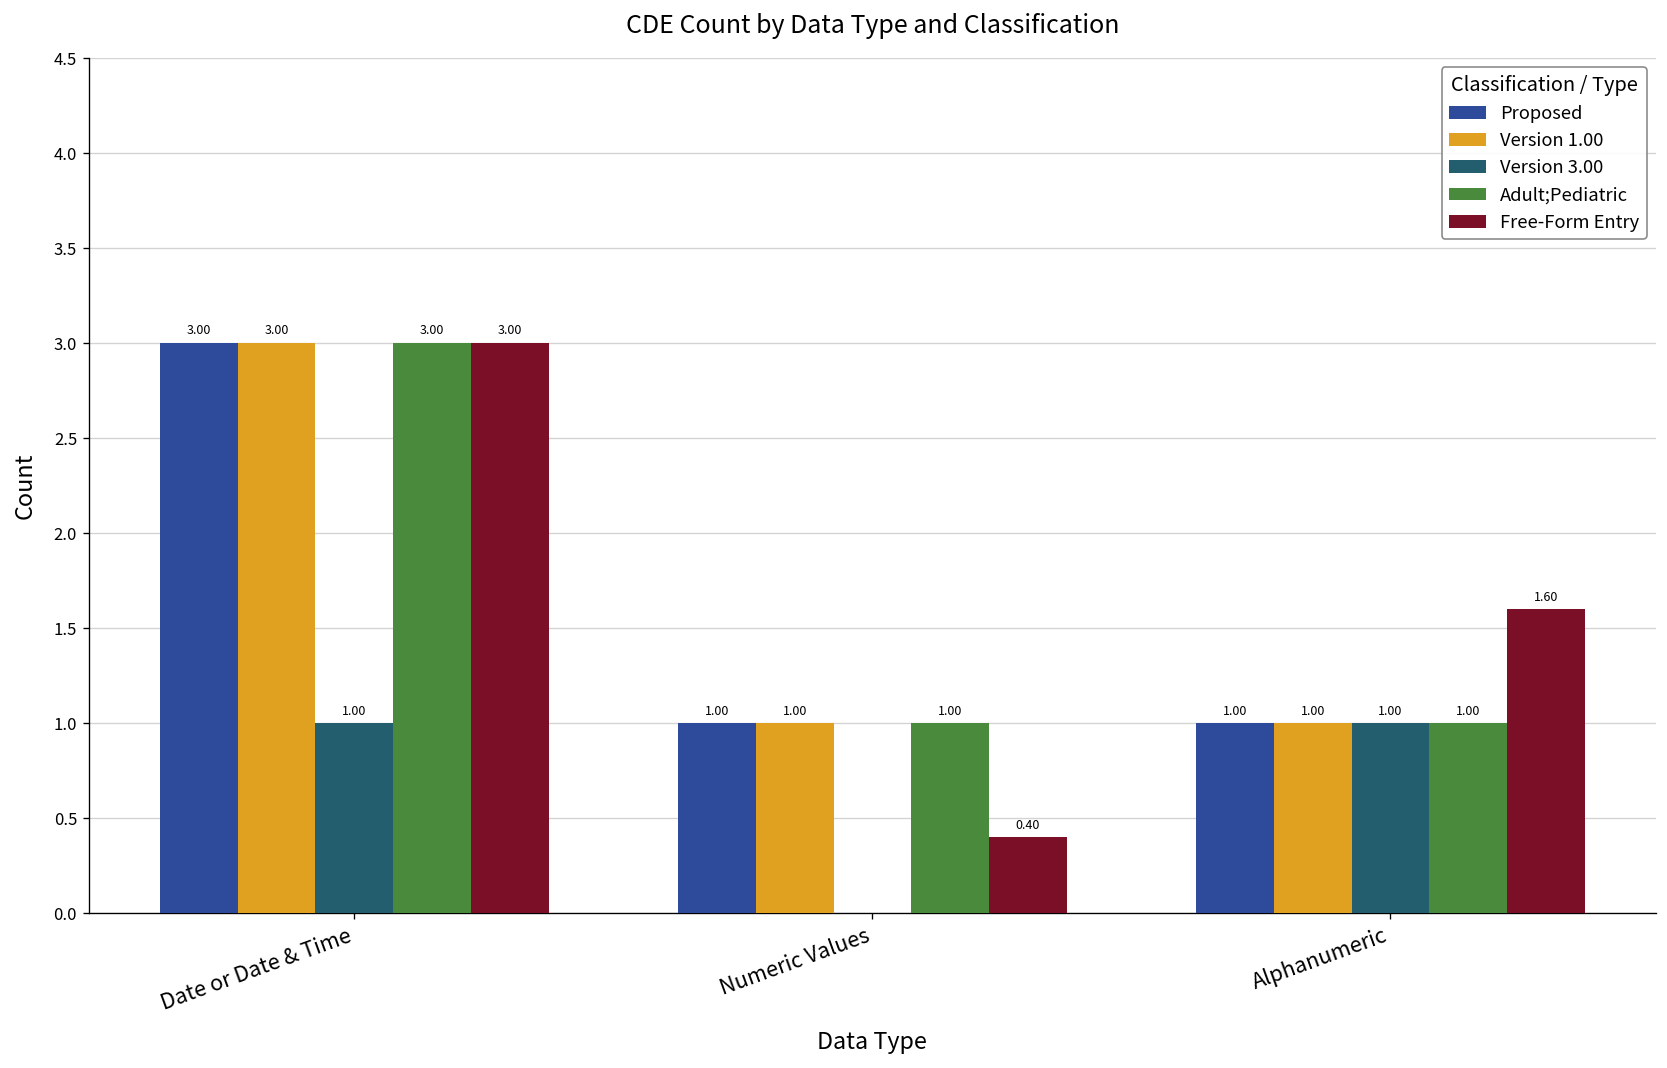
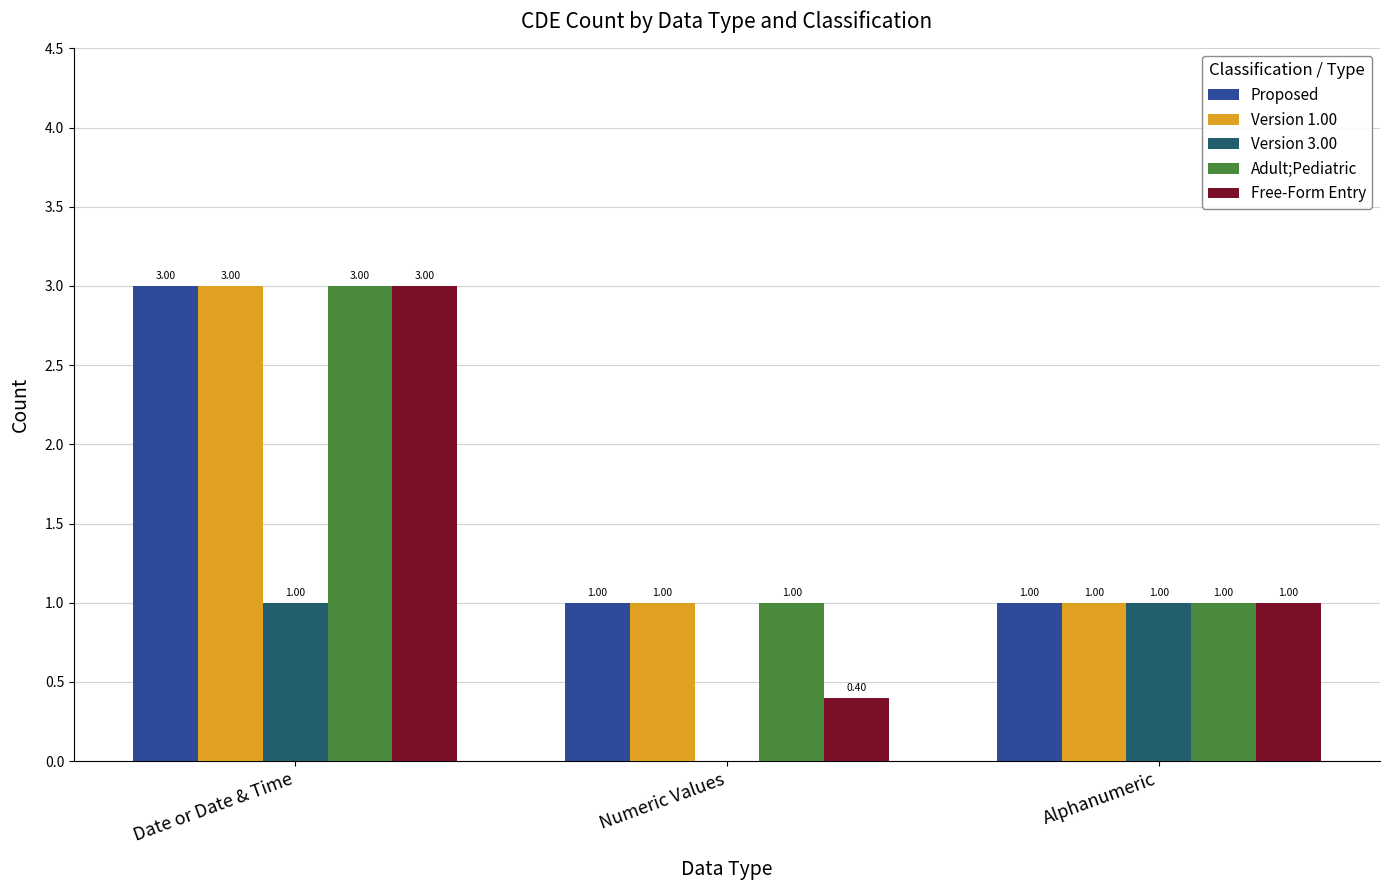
Free-Form Entry, Alphanumeric: 1.60 -> 1.00
